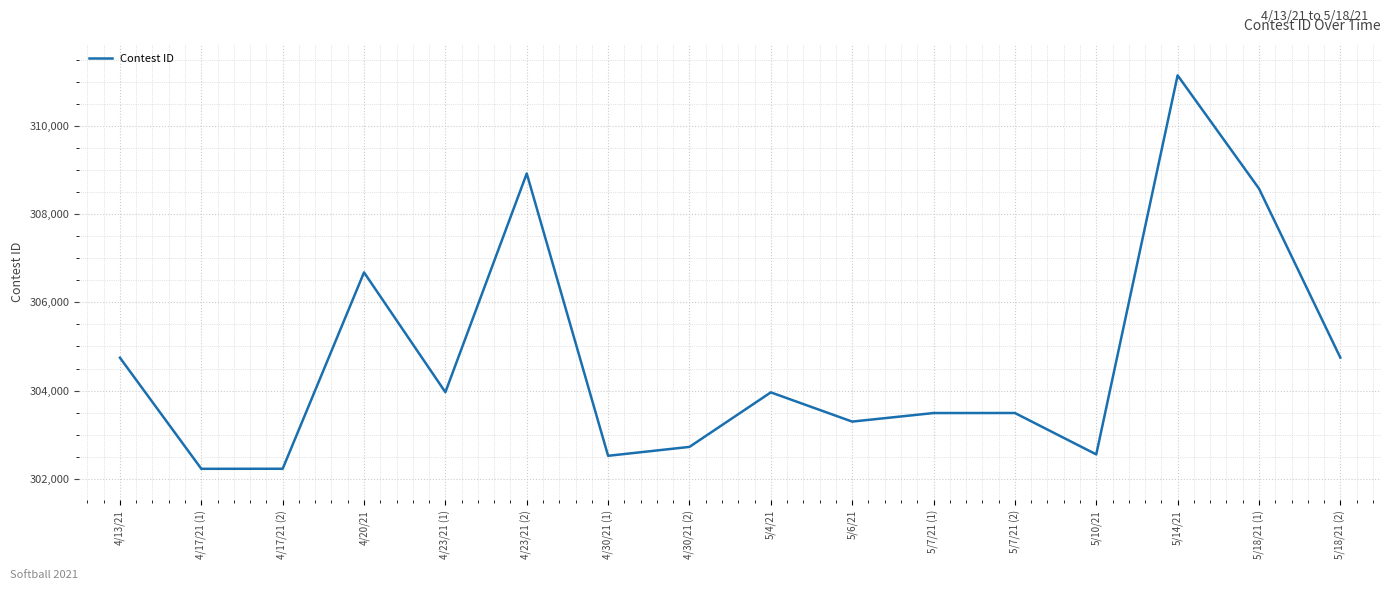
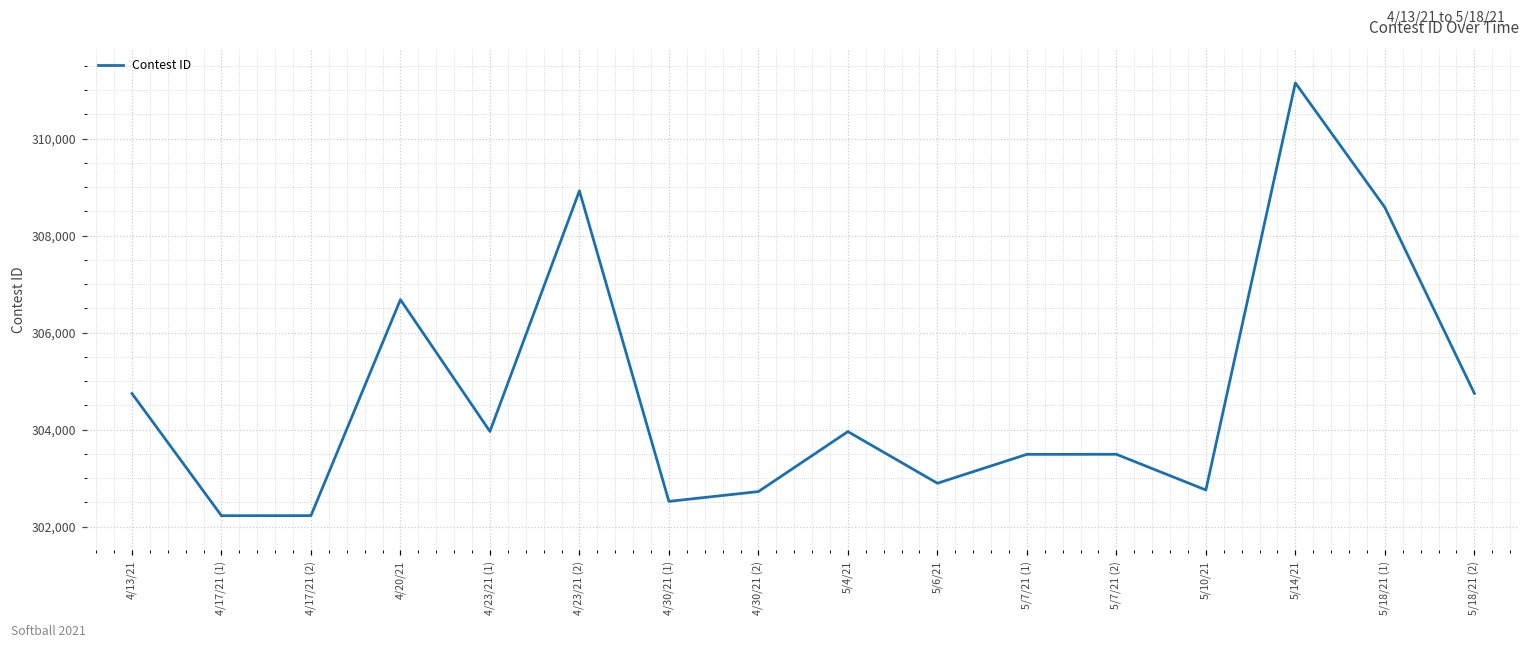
5/6/21: 303,300 -> 302,900
5/10/21: 302,600 -> 302,800
